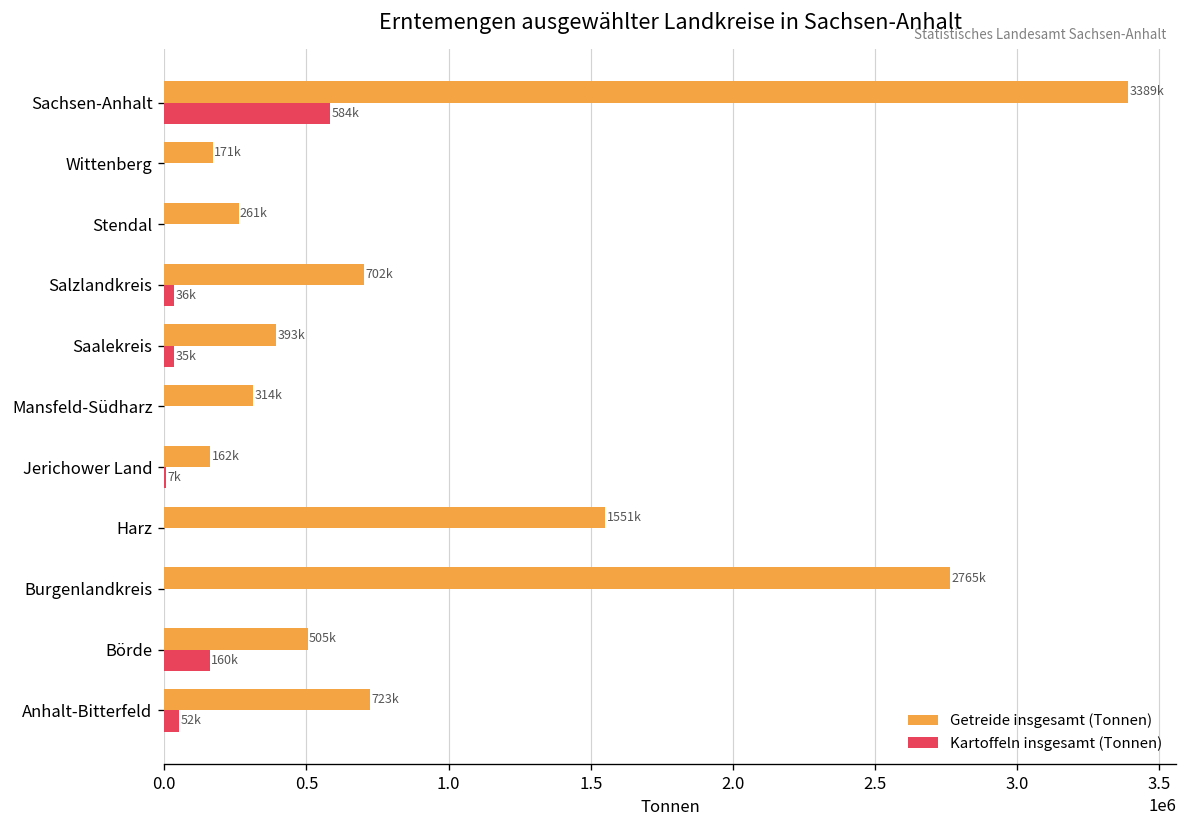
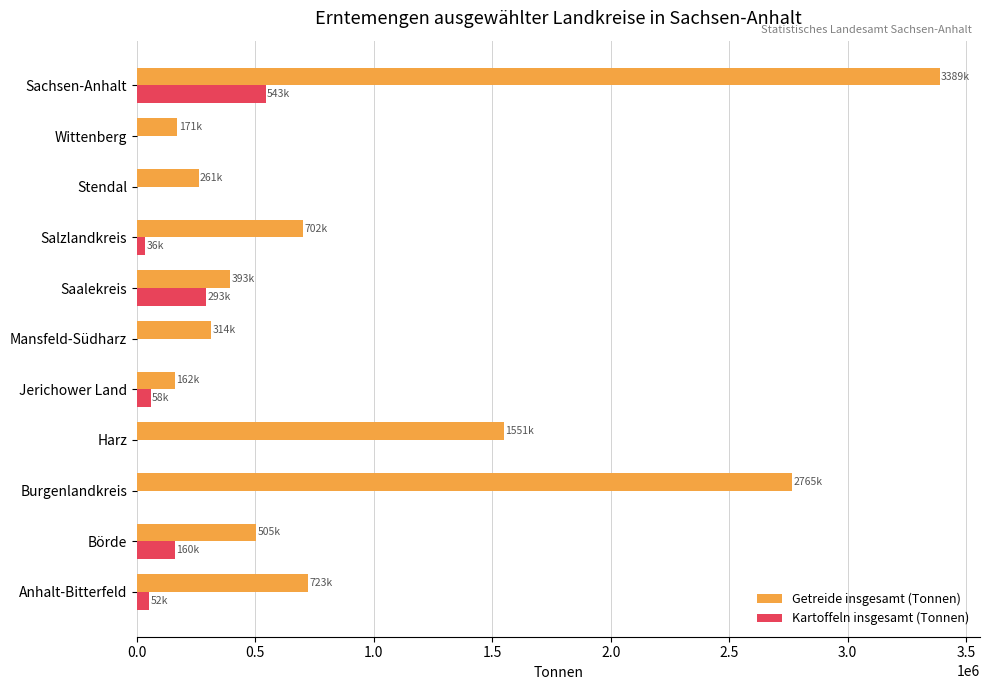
Kartoffeln insgesamt (Tonnen), Sachsen-Anhalt: 584k -> 543k
Kartoffeln insgesamt (Tonnen), Saalekreis: 35k -> 293k
Kartoffeln insgesamt (Tonnen), Jerichower Land: 7k -> 58k
